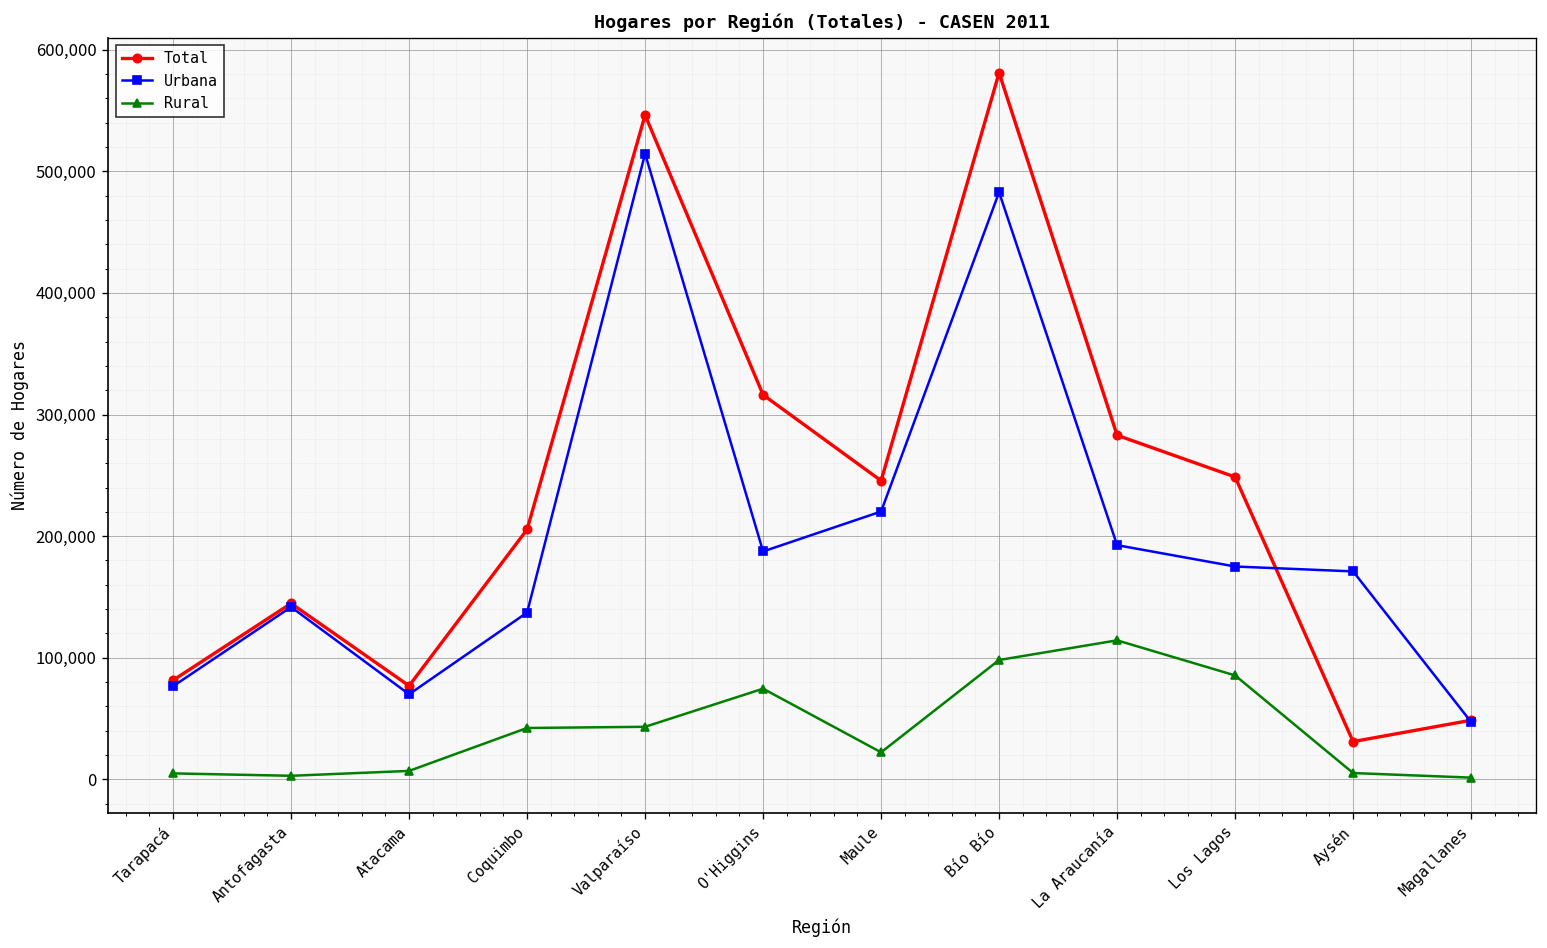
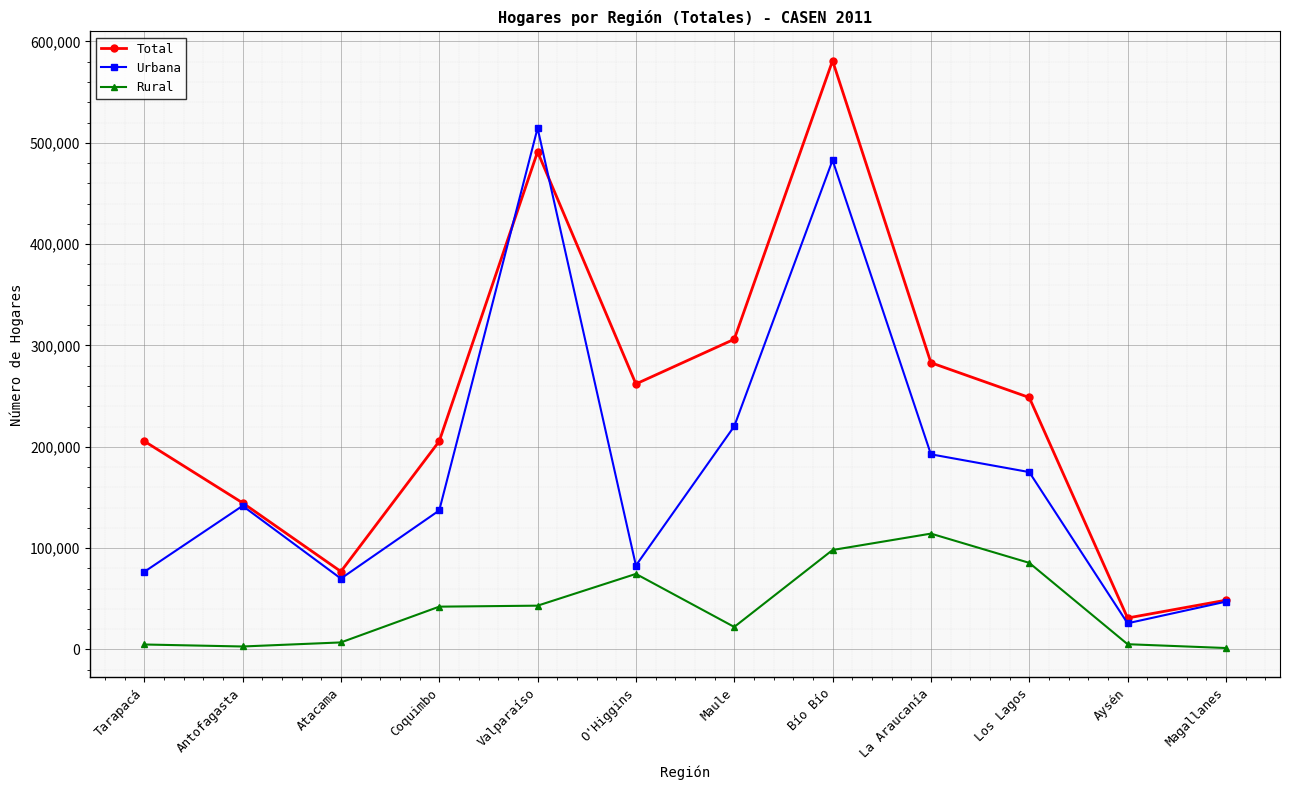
Total, Tarapacá: 82,000 -> 206,000
Total, Valparaíso: 546,000 -> 491,000
Total, O'Higgins: 316,000 -> 262,000
Urbana, O'Higgins: 187,000 -> 83,000
Total, Maule: 246,000 -> 306,000
Urbana, Aysén: 171,000 -> 26,000
